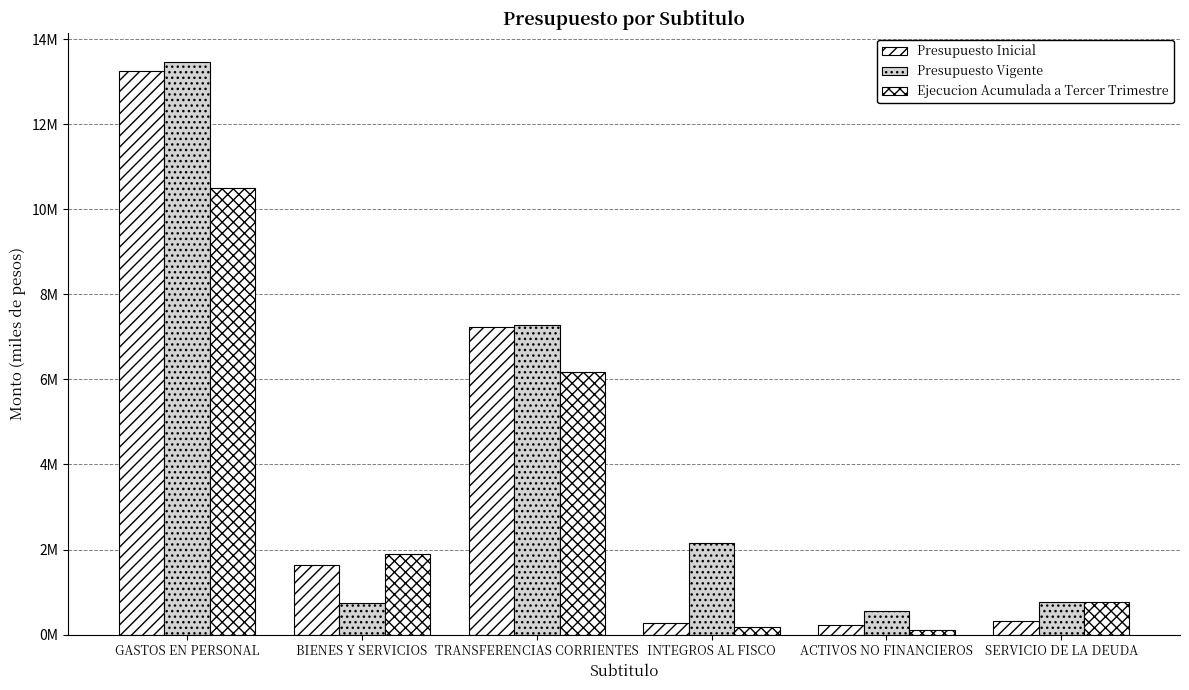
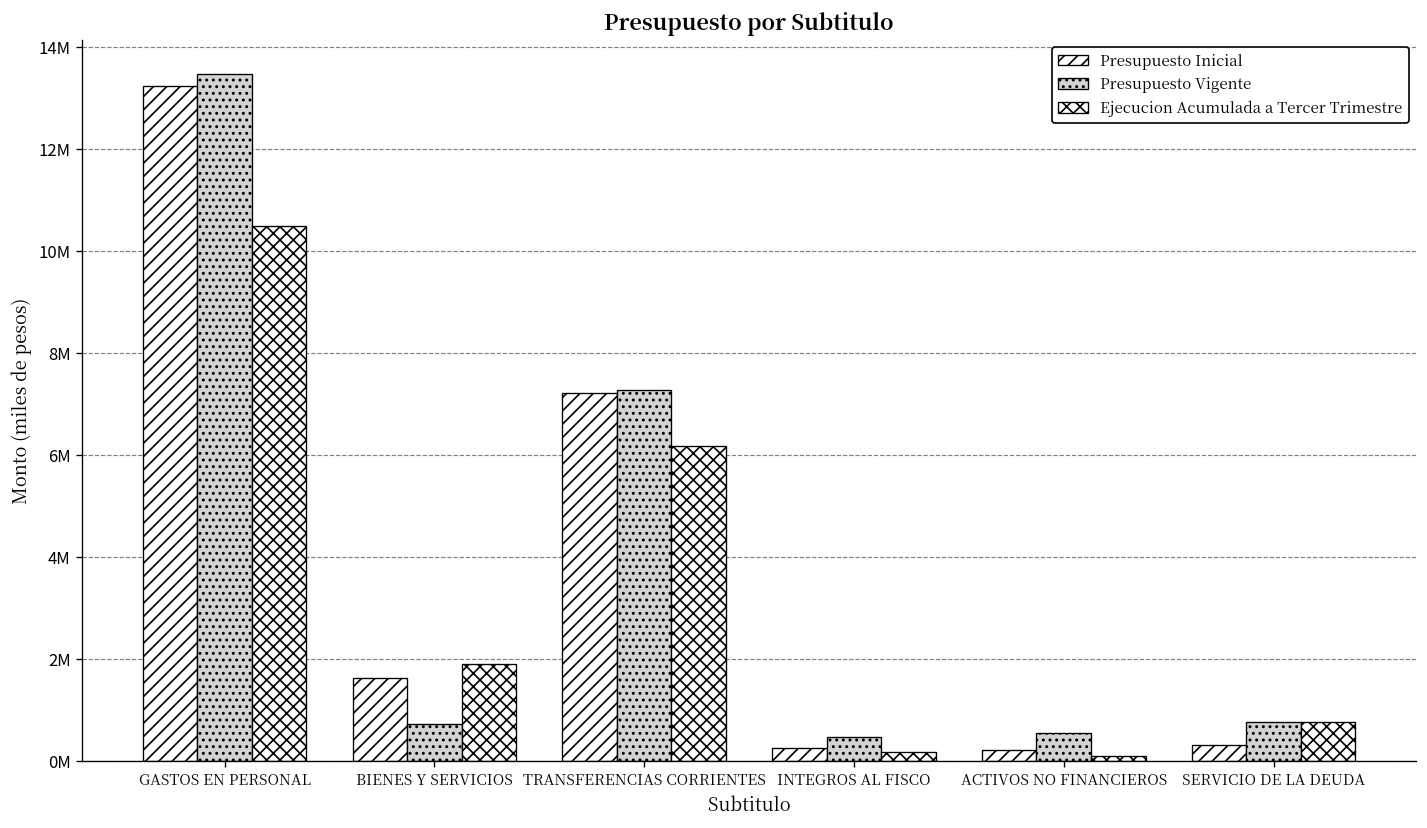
Presupuesto Vigente, INTEGROS AL FISCO: 2200000 -> 500000
